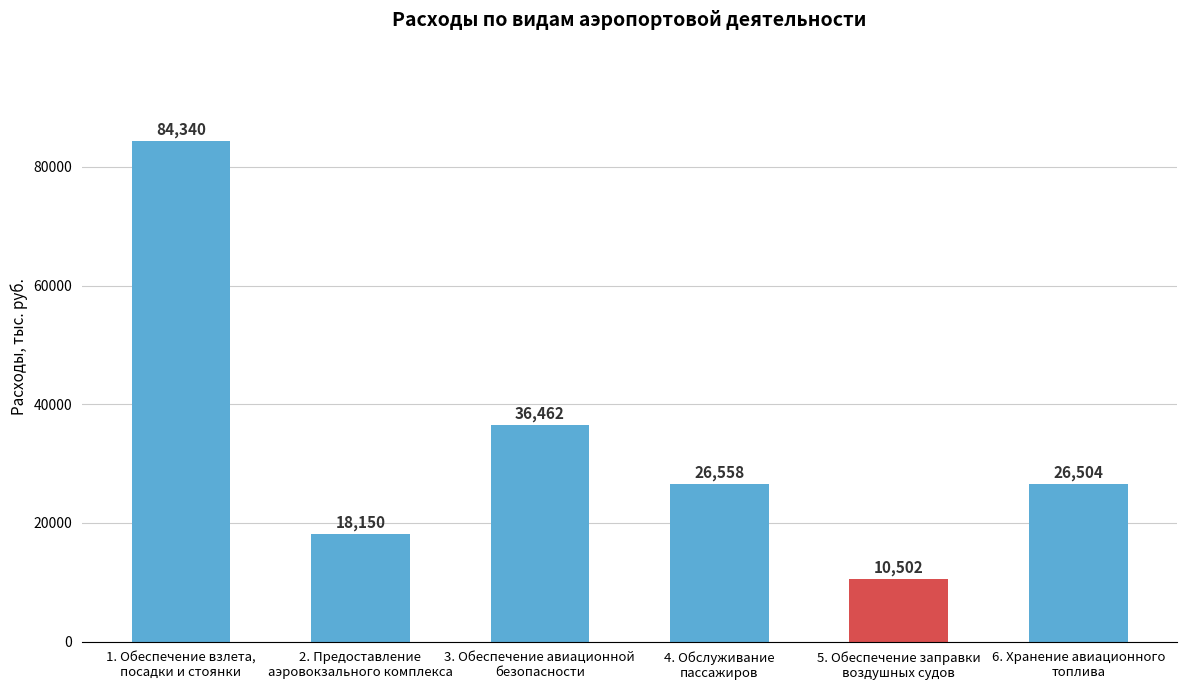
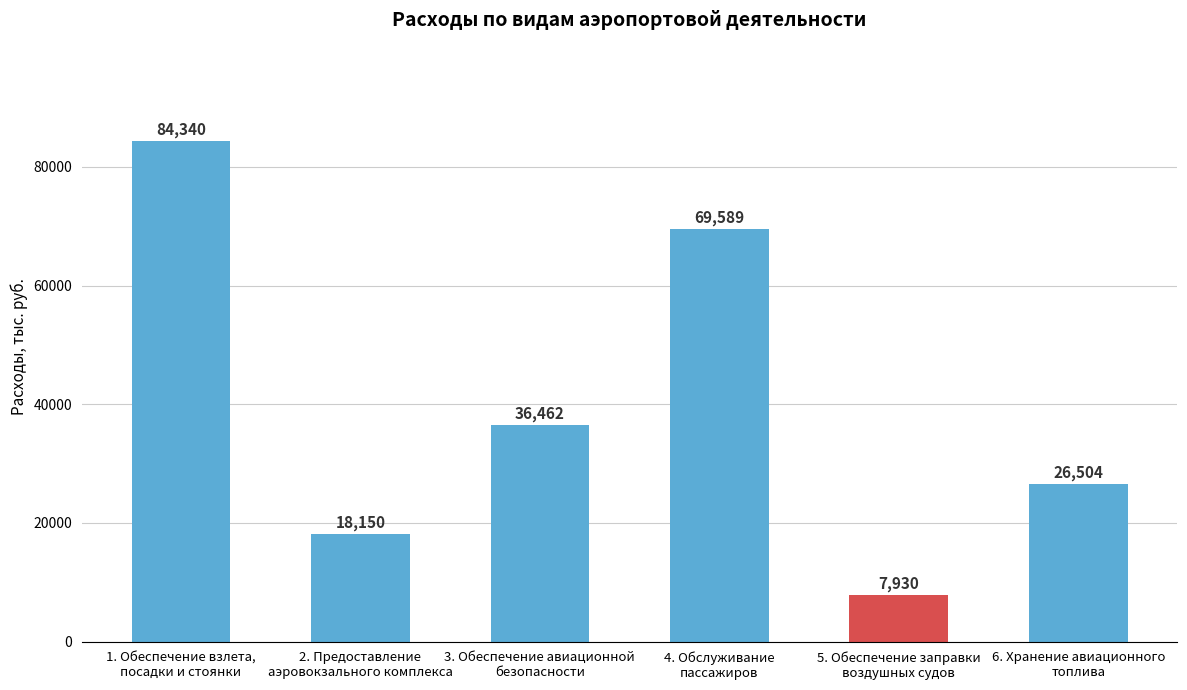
4. Обслуживание пассажиров: 26,558 -> 69,589
5. Обеспечение заправки воздушных судов: 10,502 -> 7,930
